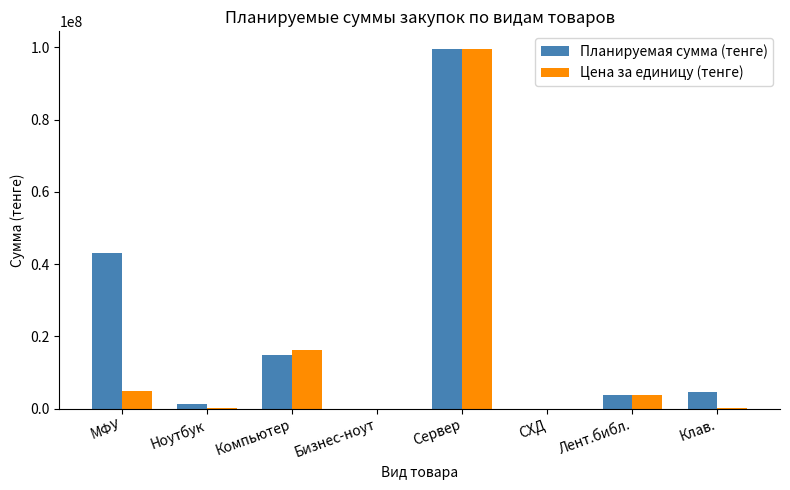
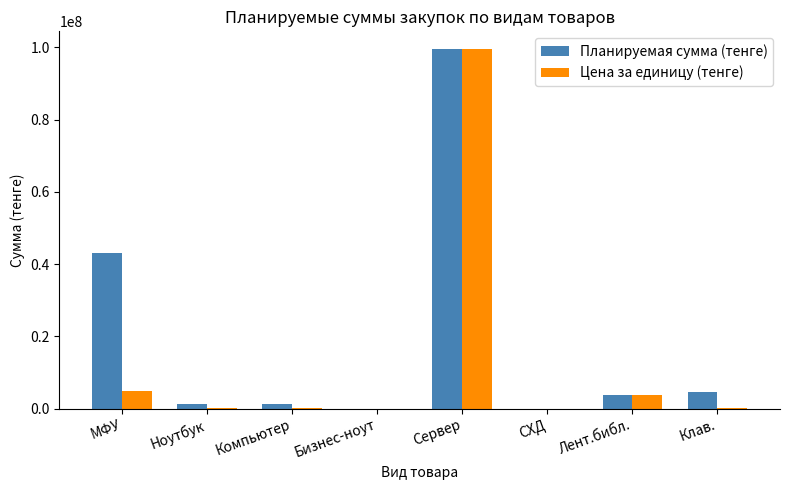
Планируемая сумма (тенге), Компьютер: 15000000 -> 1000000
Цена за единицу (тенге), Компьютер: 16000000 -> 0
